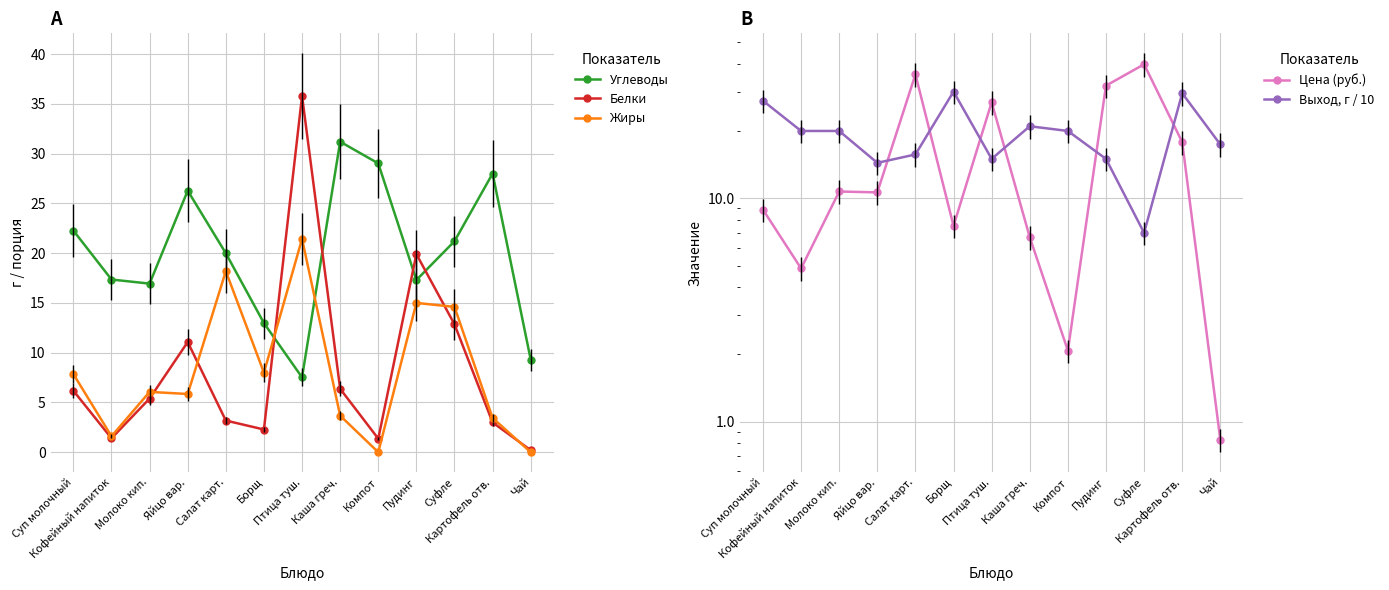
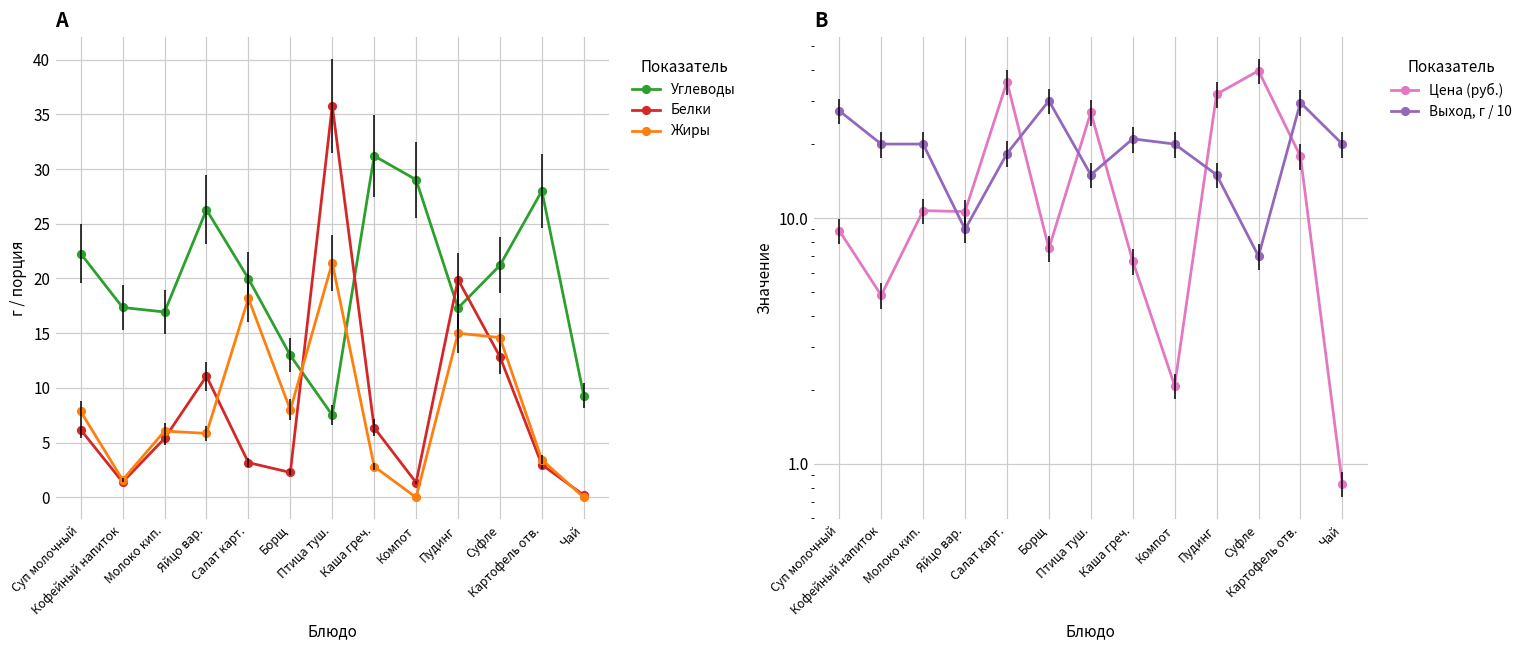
A, Жиры, Каша греч.: 4 -> 3
B, Выход, г / 10, Яйцо вар.: 14 -> 9.0
B, Выход, г / 10, Салат карт.: 16 -> 18
B, Выход, г / 10, Чай: 17 -> 20
